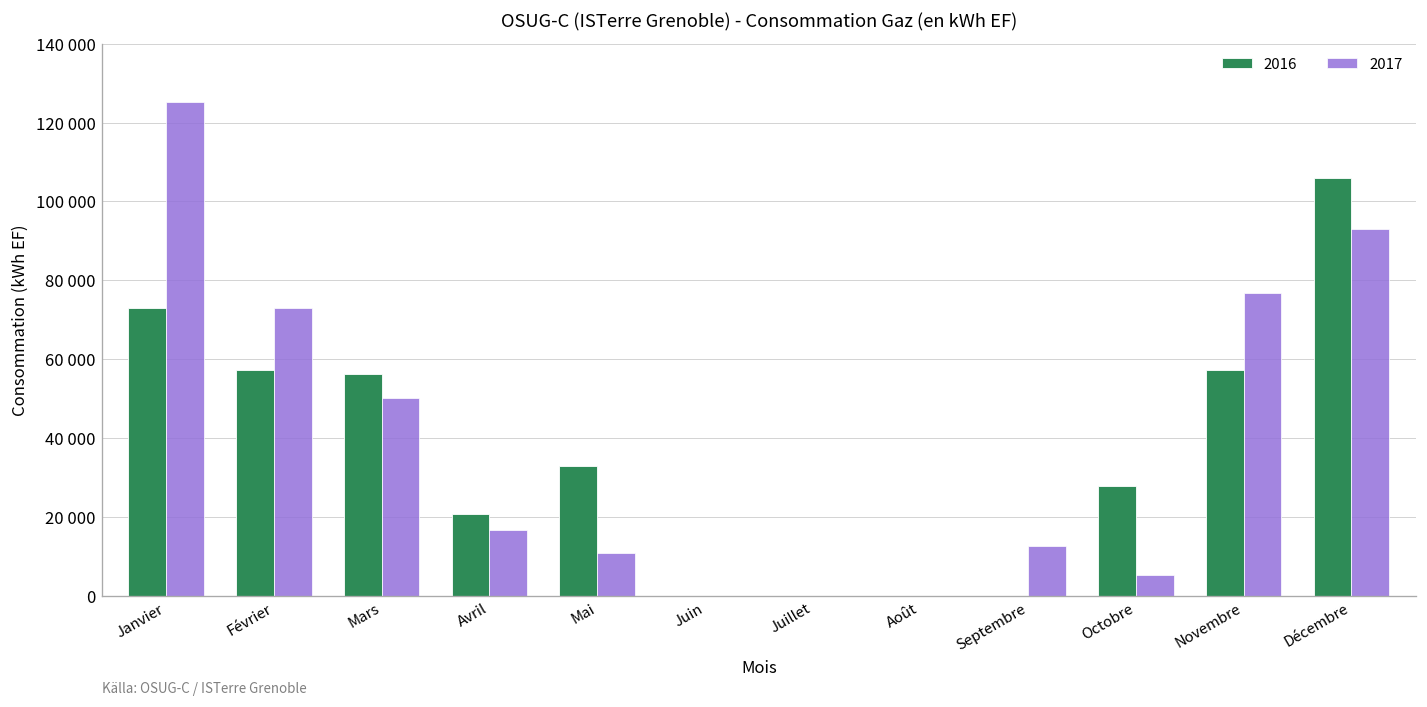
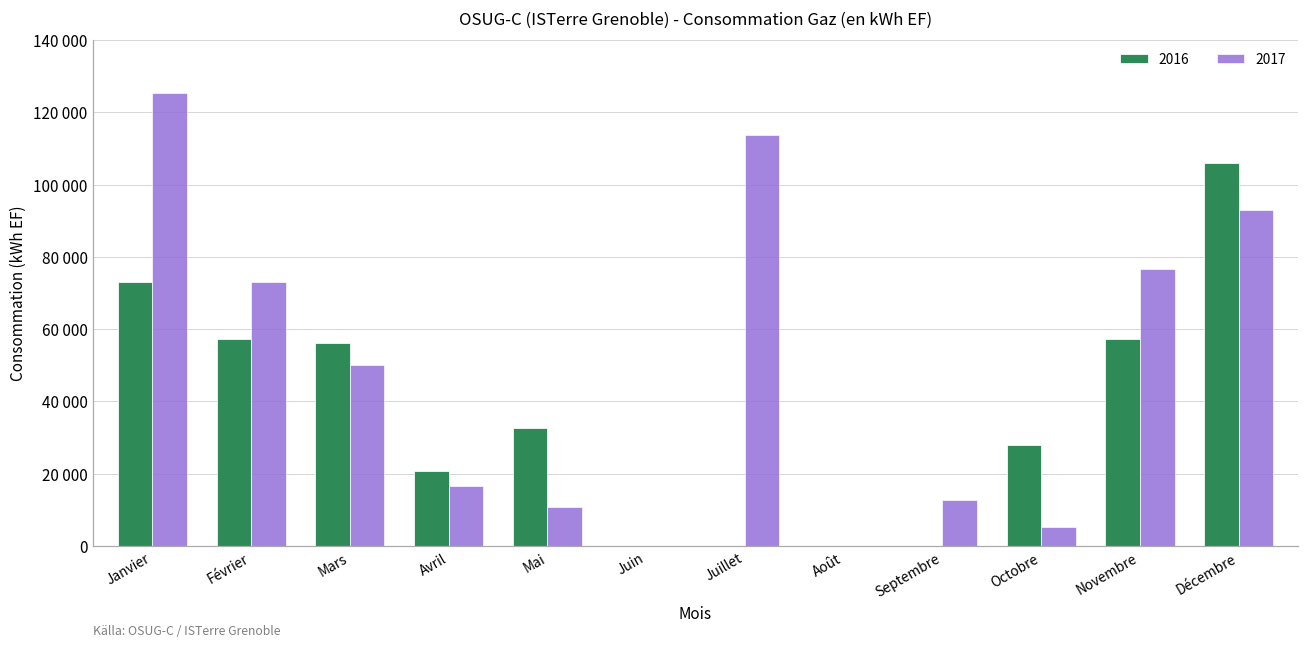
2017, Juillet: 0 -> 114000
